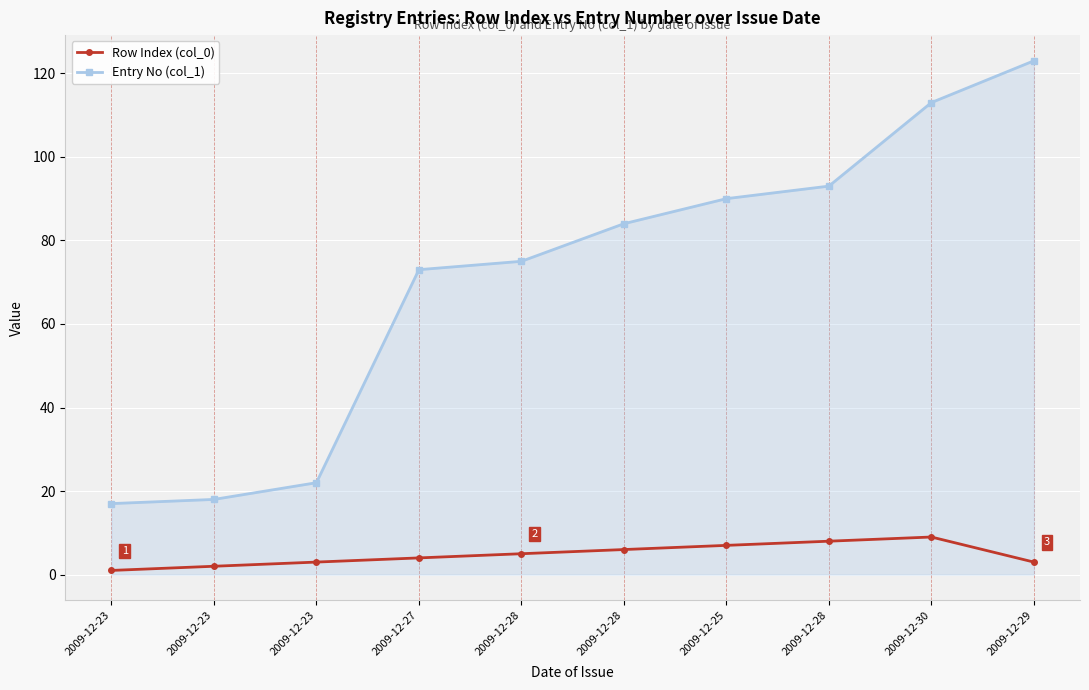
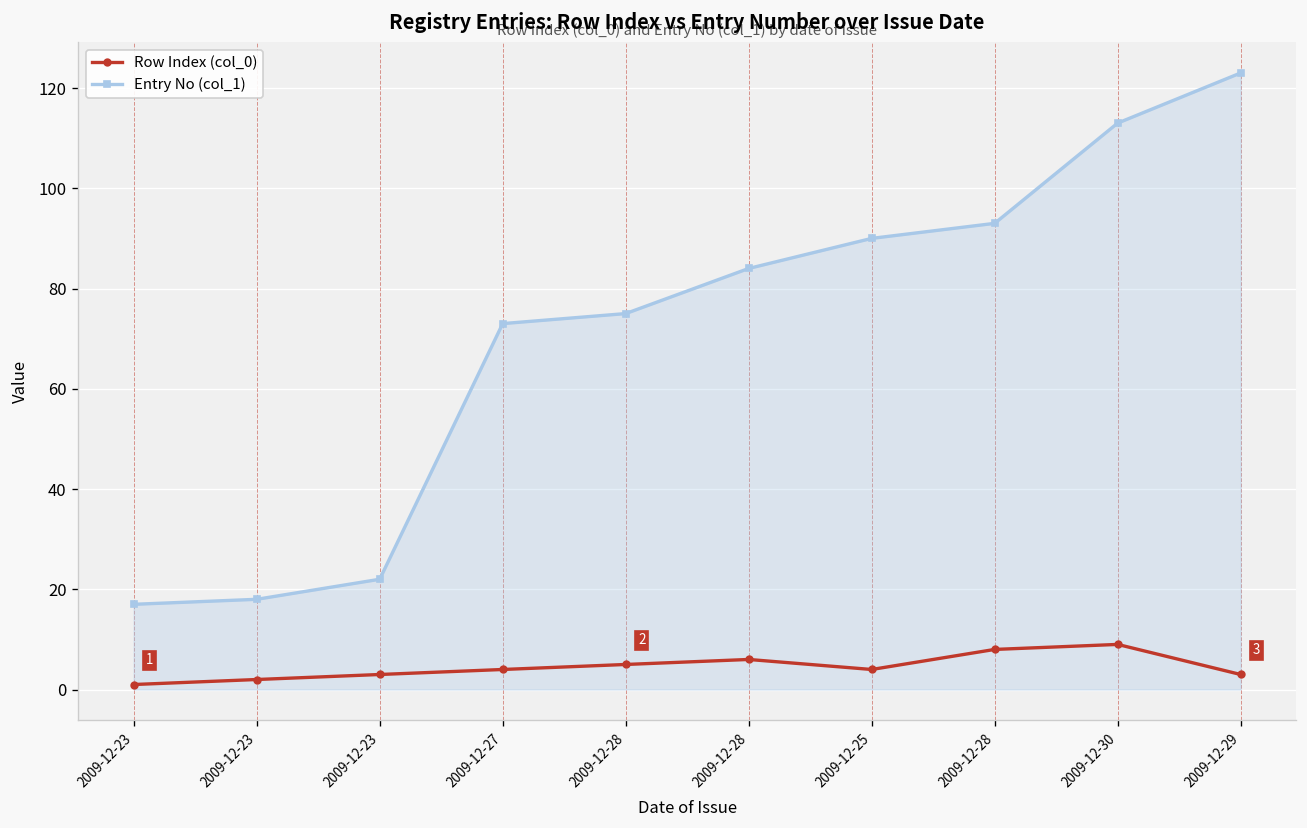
Row Index (col_0), 2009-12-25: 7 -> 4
